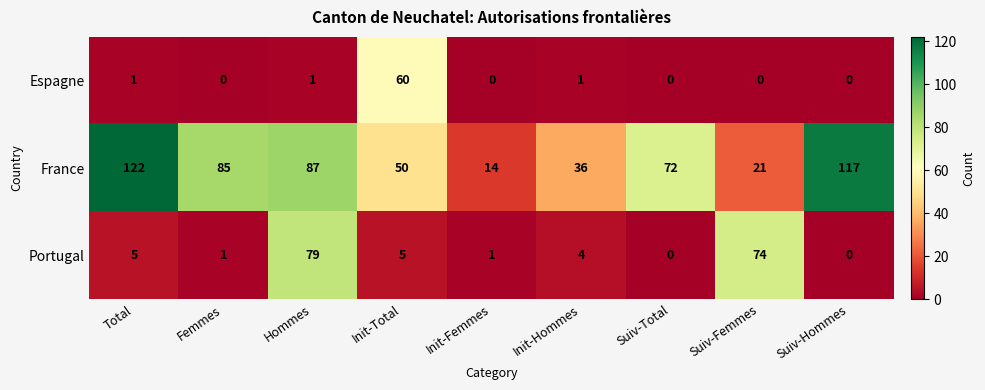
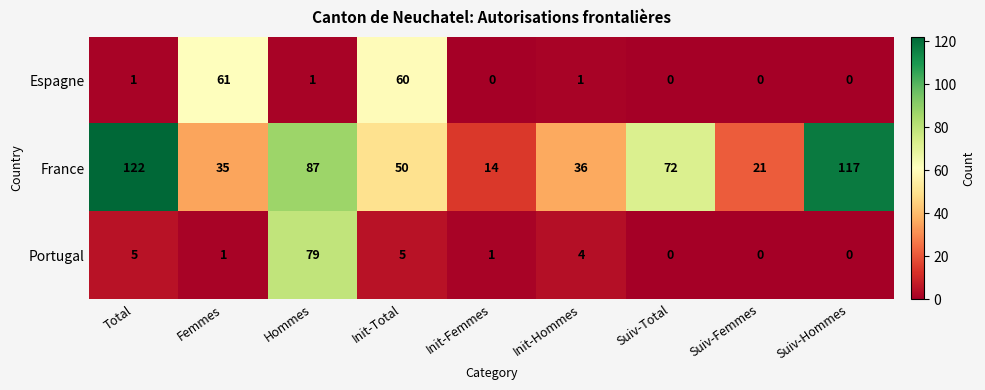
Espagne, Femmes: 0 -> 61
France, Femmes: 85 -> 35
Portugal, Suiv-Femmes: 74 -> 0
